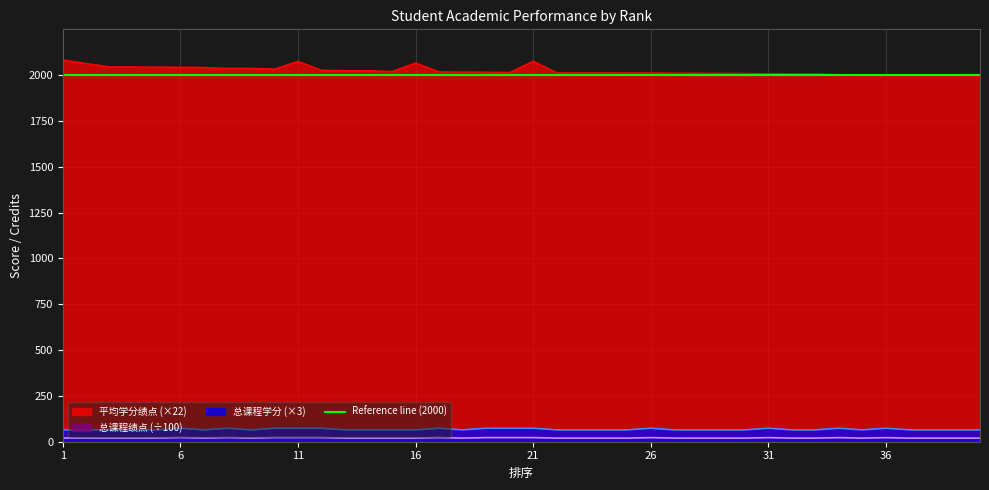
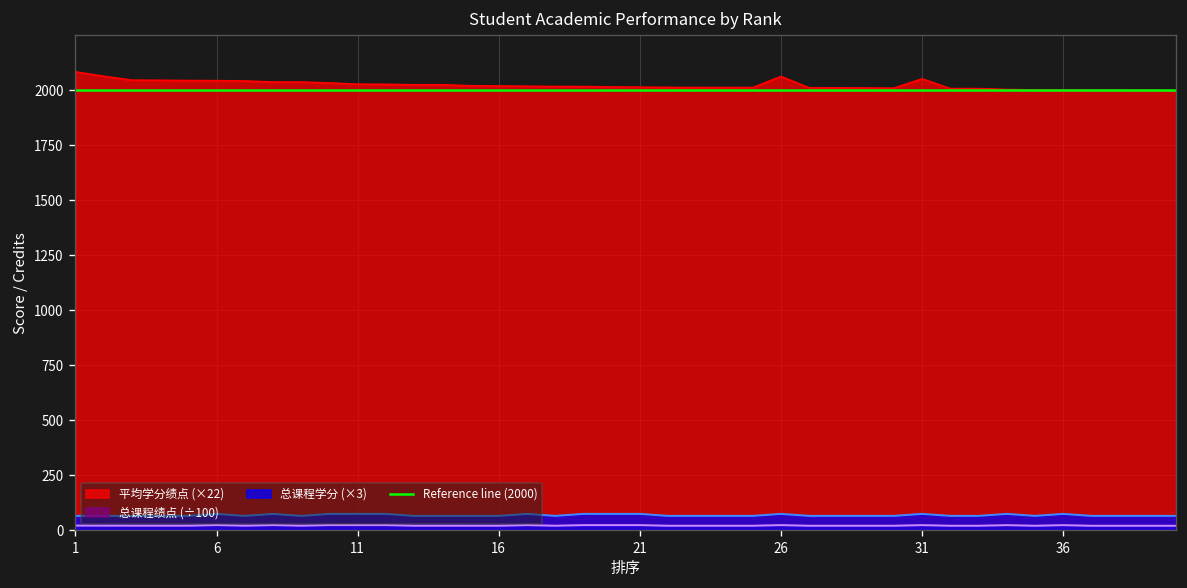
平均学分绩点 (×22), 11: 2080 -> 2030
平均学分绩点 (×22), 16: 2070 -> 2020
平均学分绩点 (×22), 21: 2080 -> 2010
平均学分绩点 (×22), 26: 2010 -> 2060
平均学分绩点 (×22), 31: 2010 -> 2050
